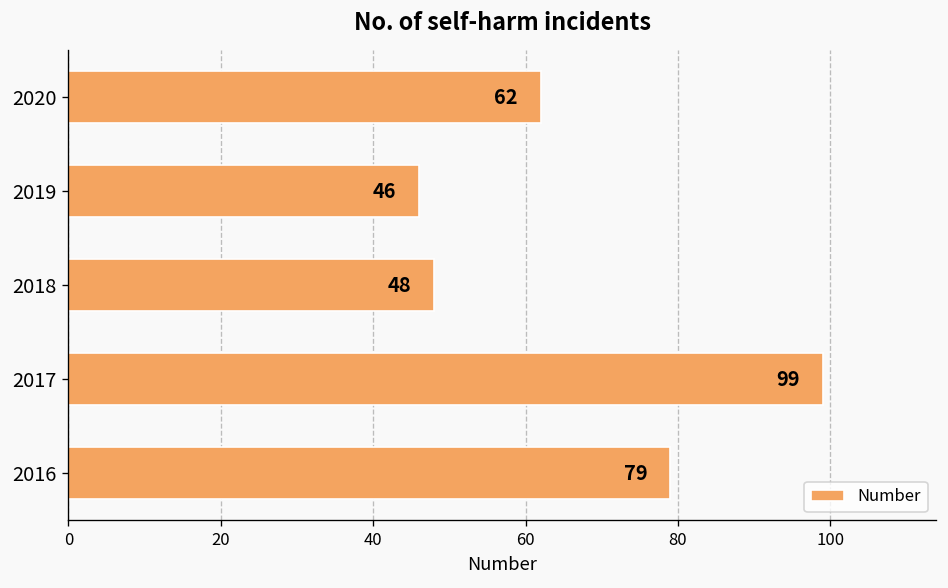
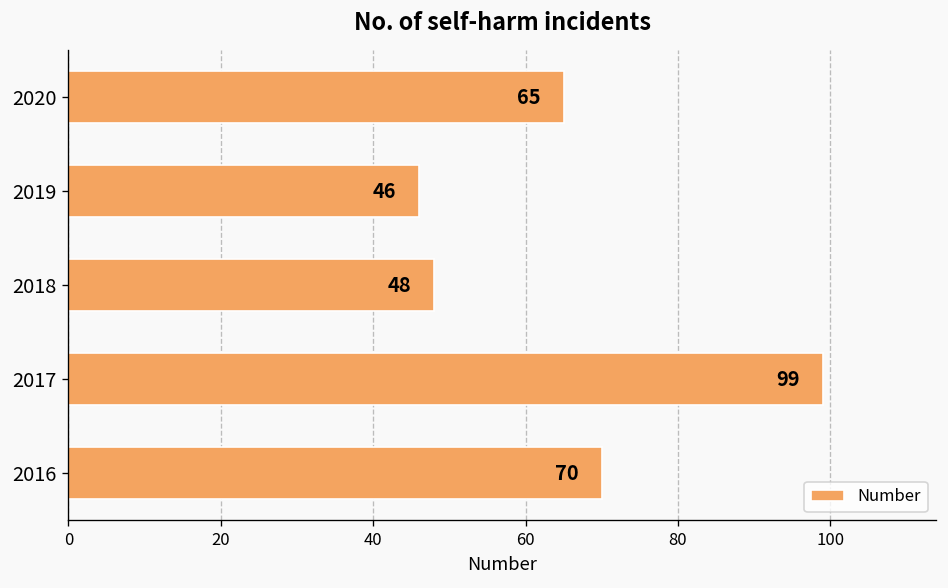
2020: 62 -> 65
2016: 79 -> 70
